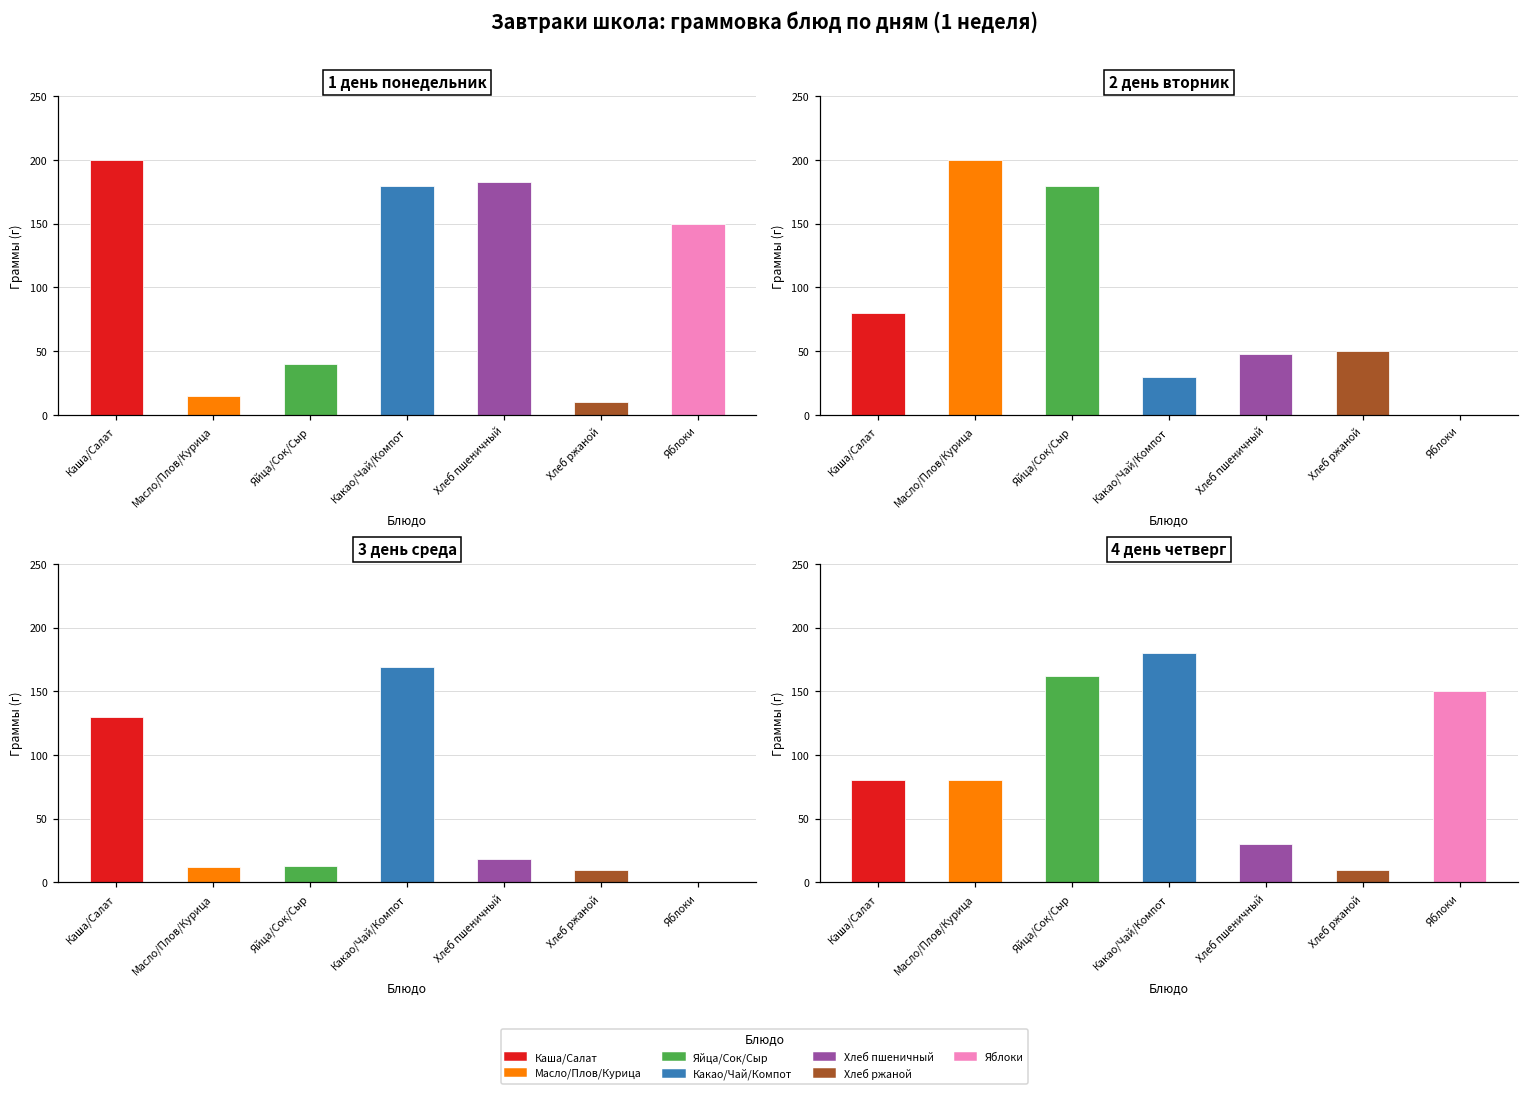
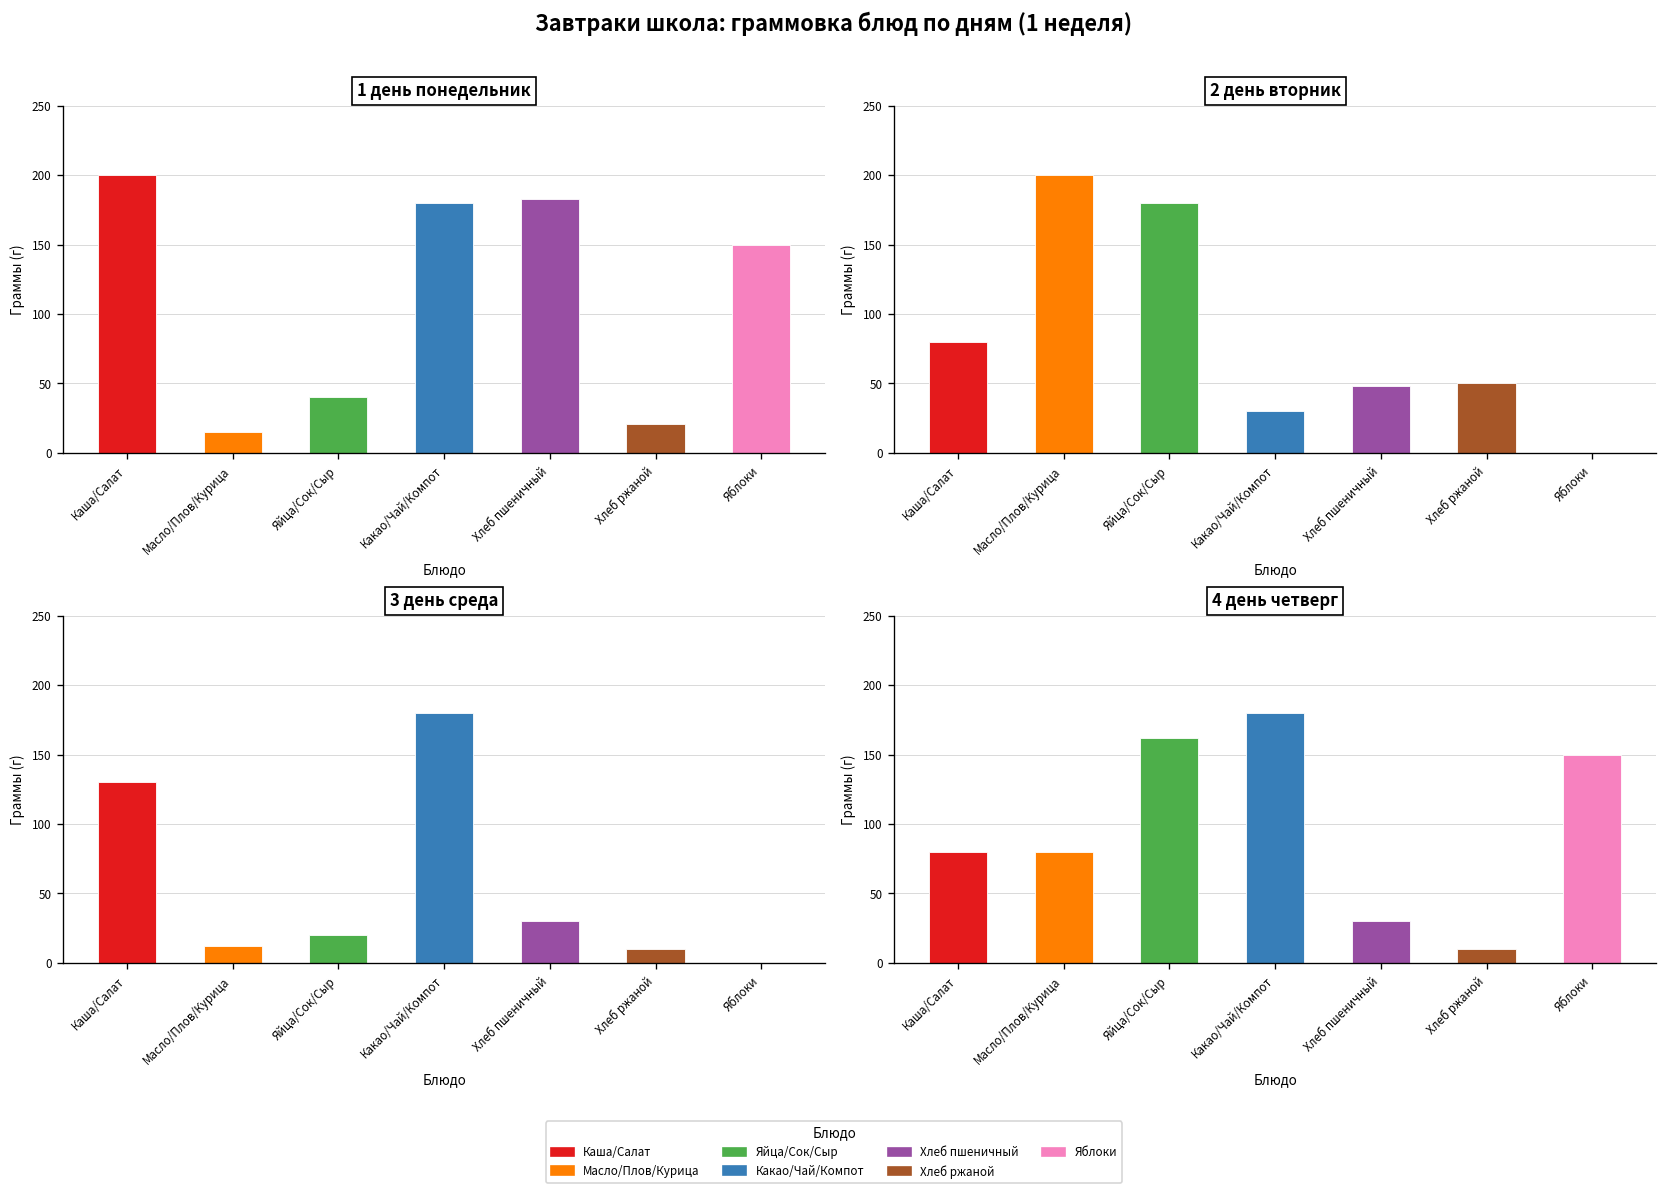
1 день понедельник, Хлеб ржаной: 10 -> 21
3 день среда, Яйца/Сок/Сыр: 13 -> 20
3 день среда, Какао/Чай/Компот: 169 -> 180
3 день среда, Хлеб пшеничный: 18 -> 30
